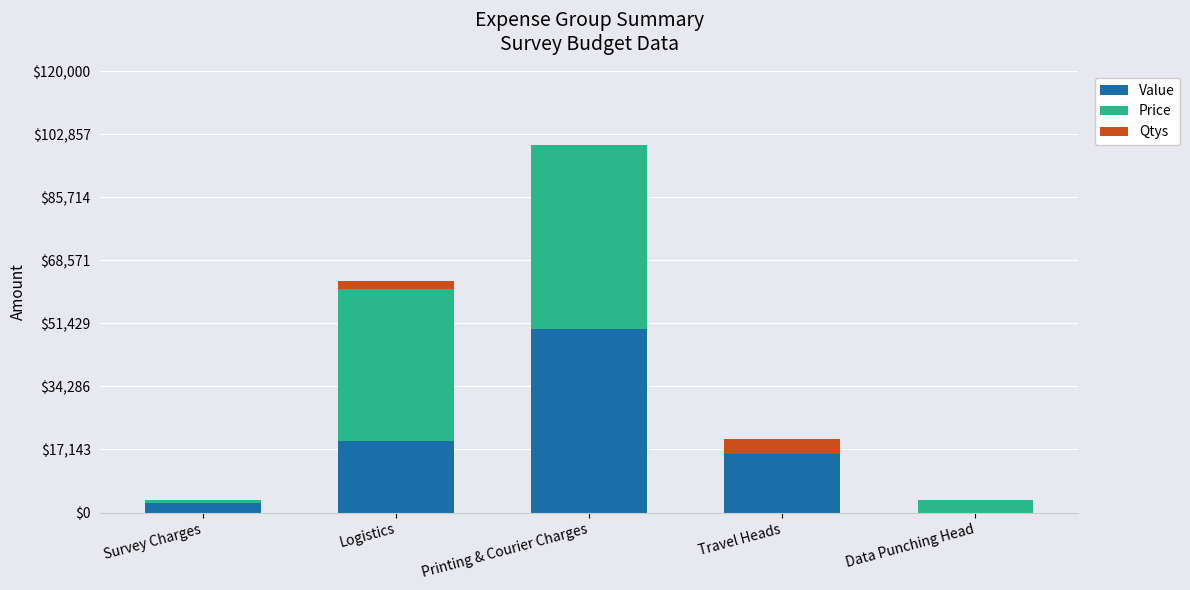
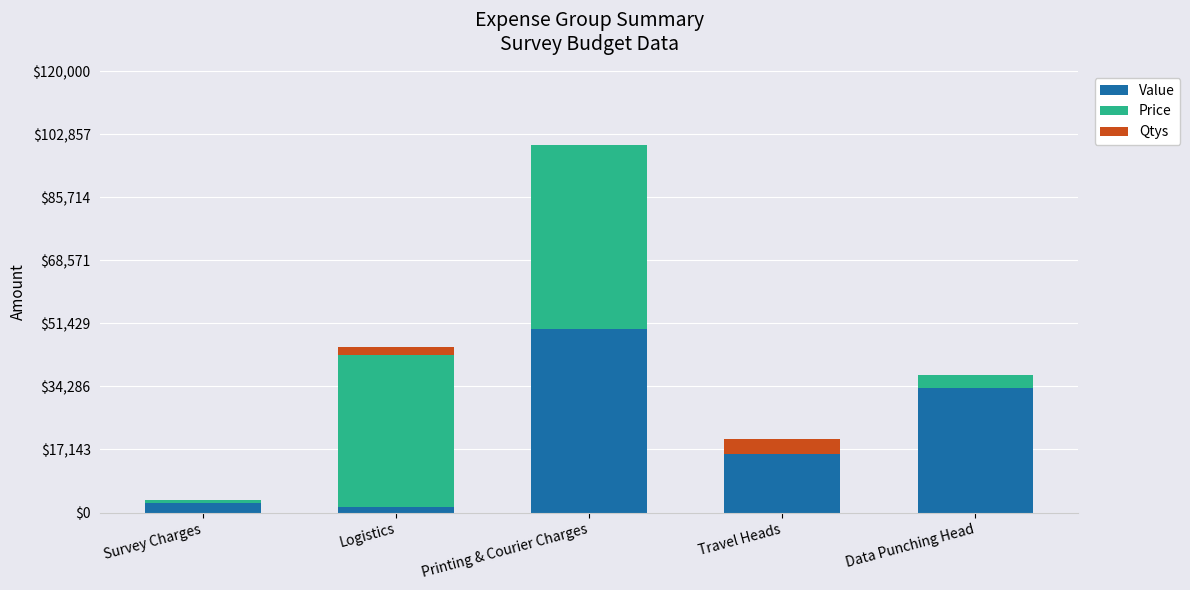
Value, Logistics: $20,000 -> $2,000
Value, Data Punching Head: $0 -> $34,000
